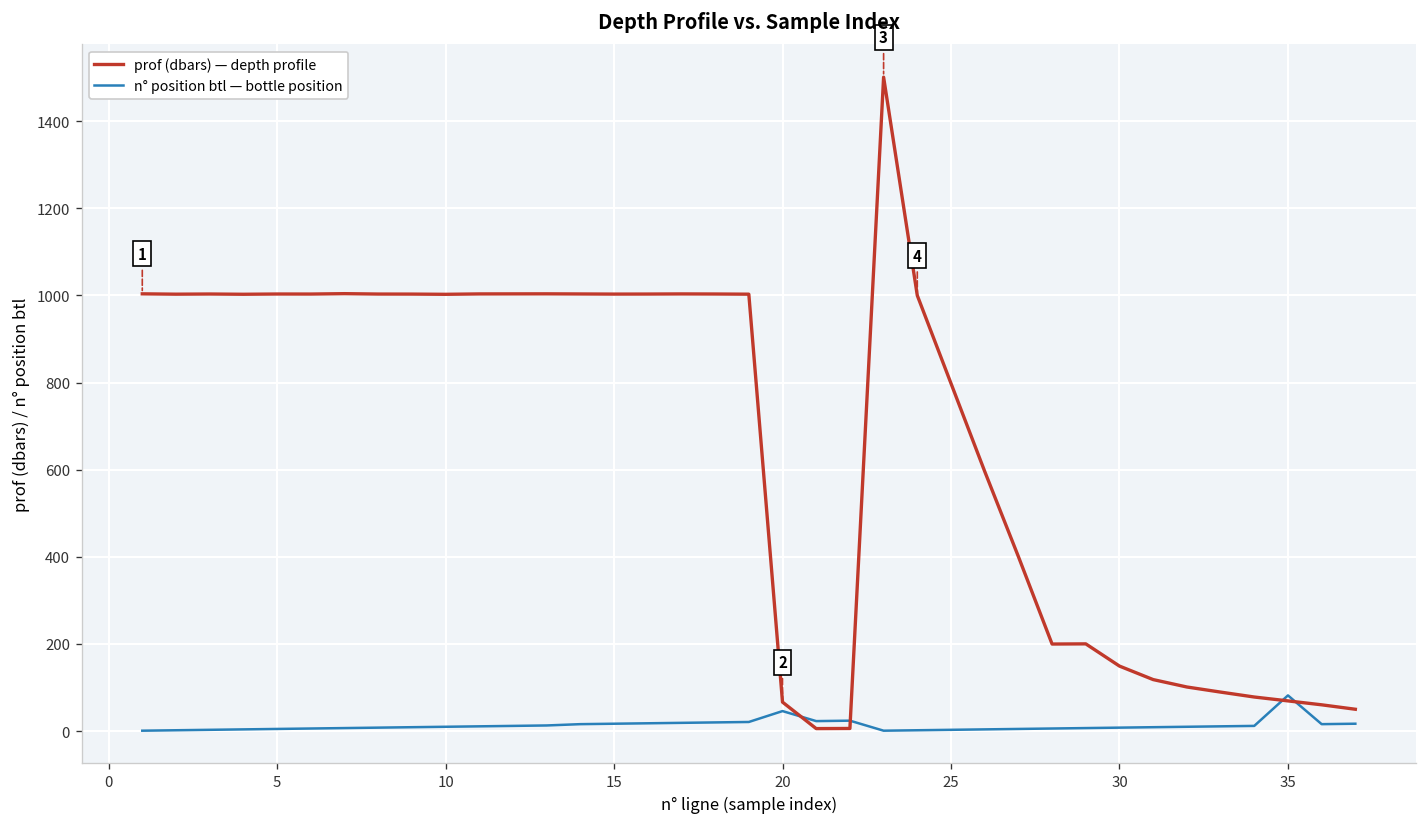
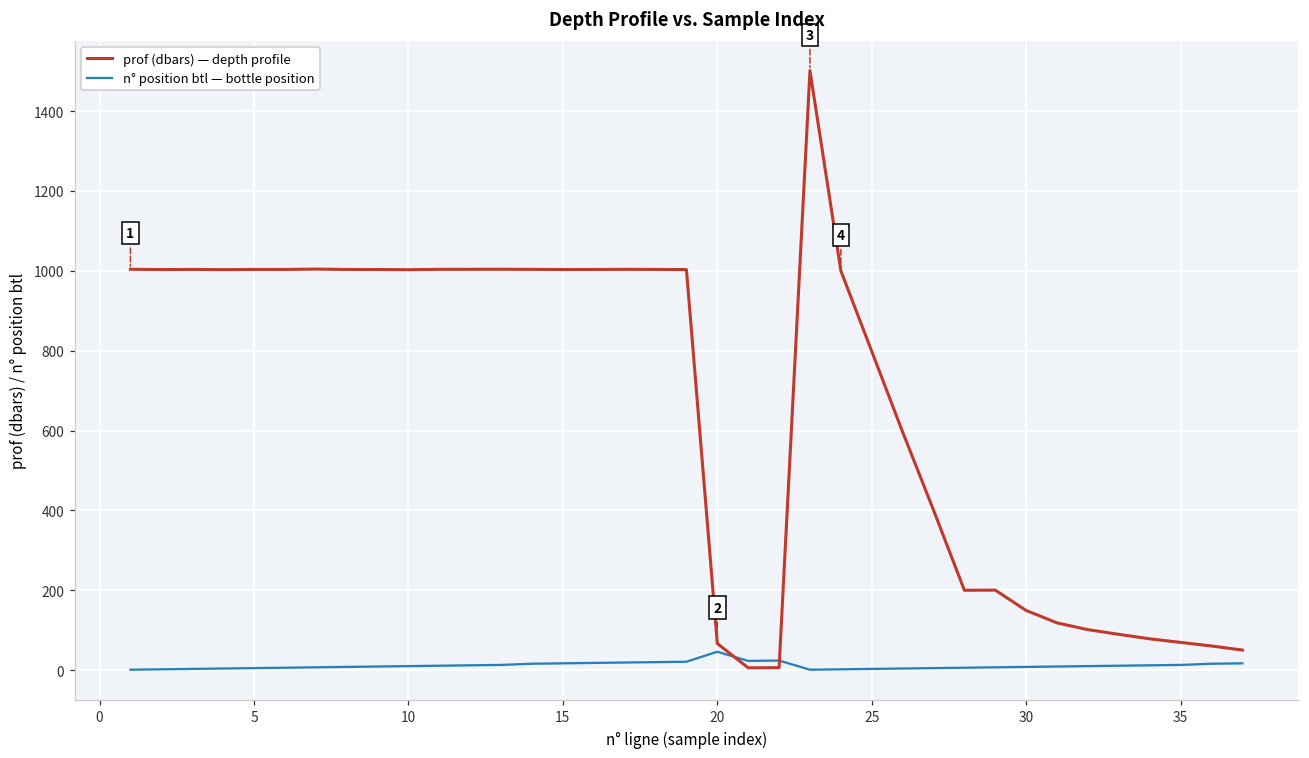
n° position btl — bottle position, 35: 80 -> 10
